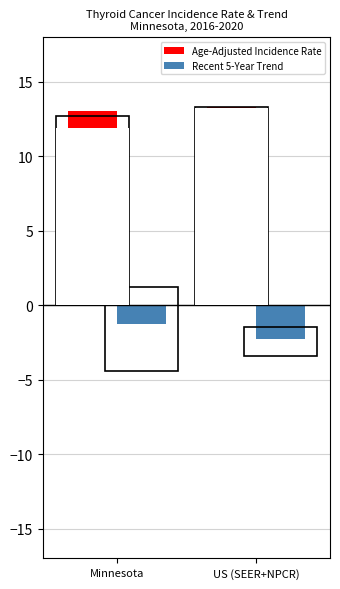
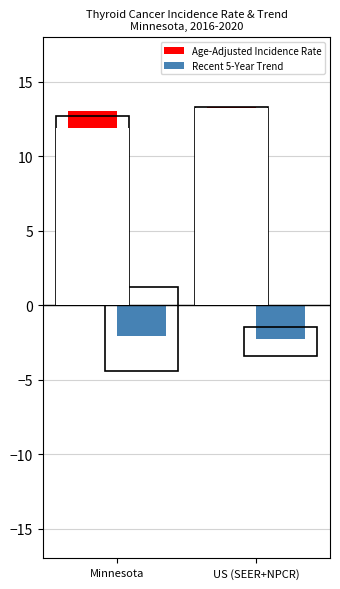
Recent 5-Year Trend, Minnesota: -1.3 -> -2.1
